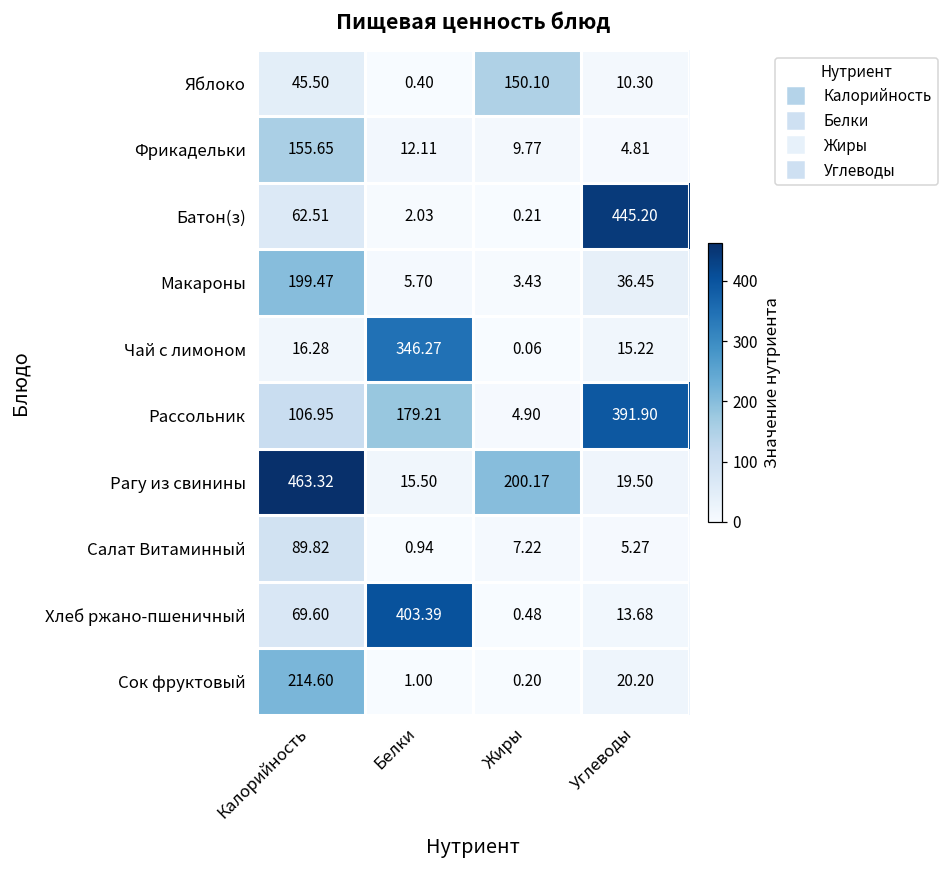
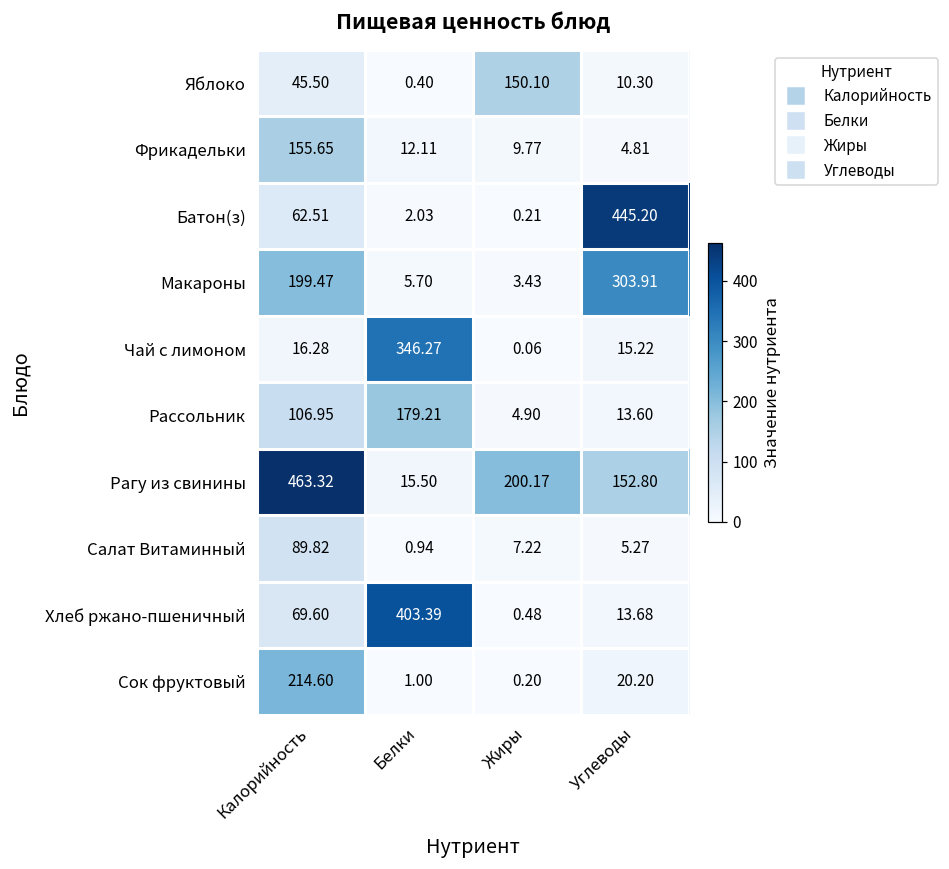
Макароны, Углеводы: 36.45 -> 303.91
Рассольник, Углеводы: 391.90 -> 13.60
Рагу из свинины, Углеводы: 19.50 -> 152.80
